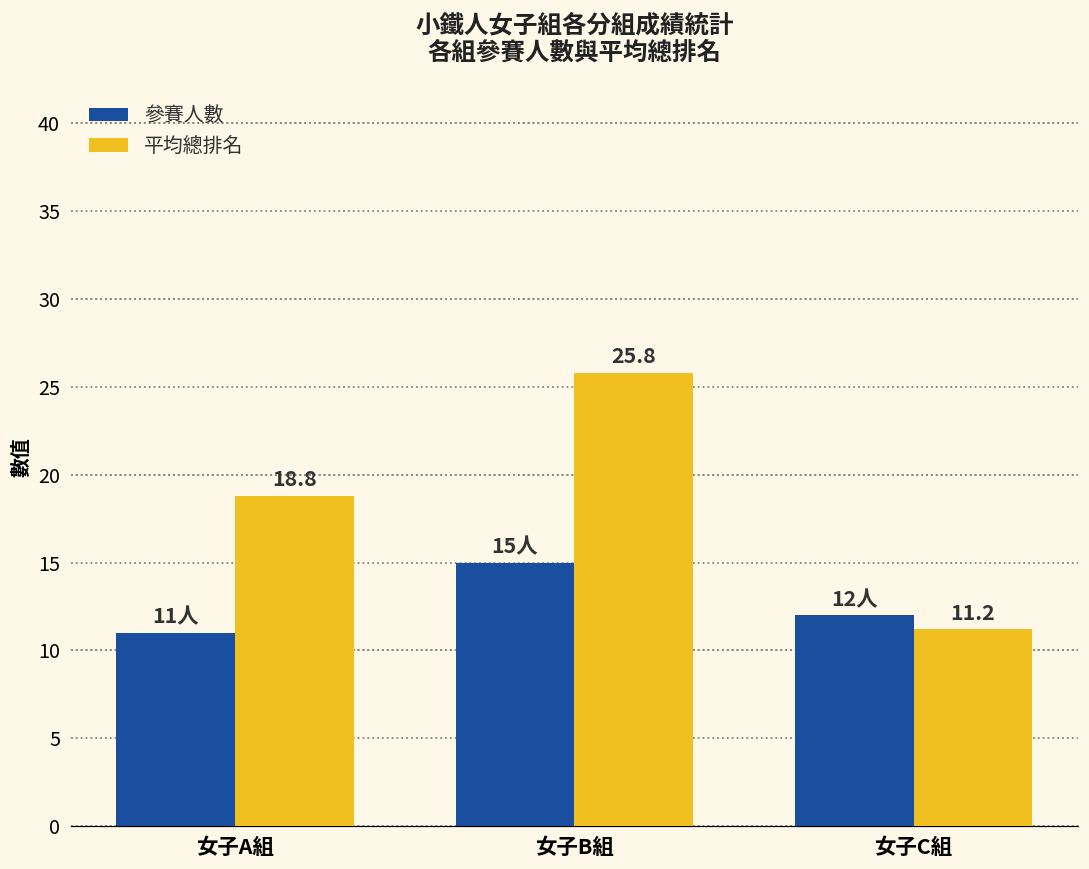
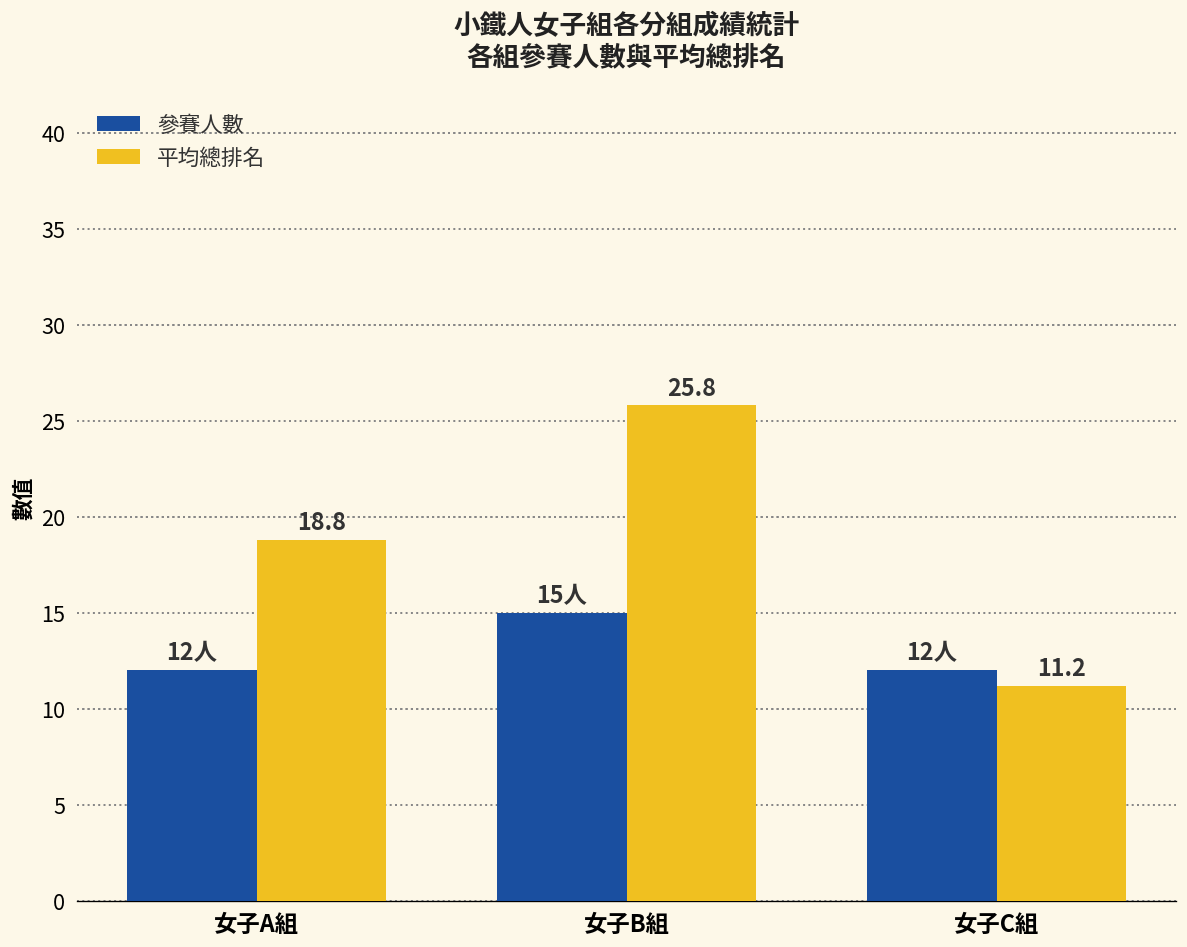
參賽人數, 女子A組: 11人 -> 12人
